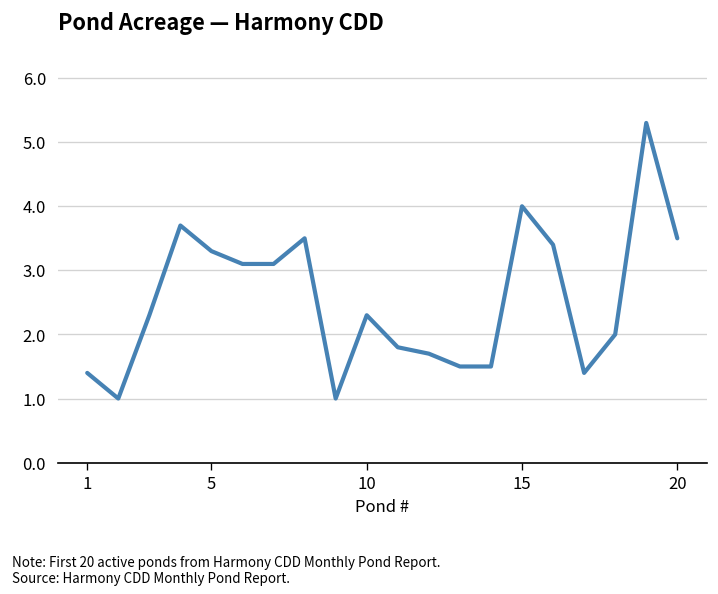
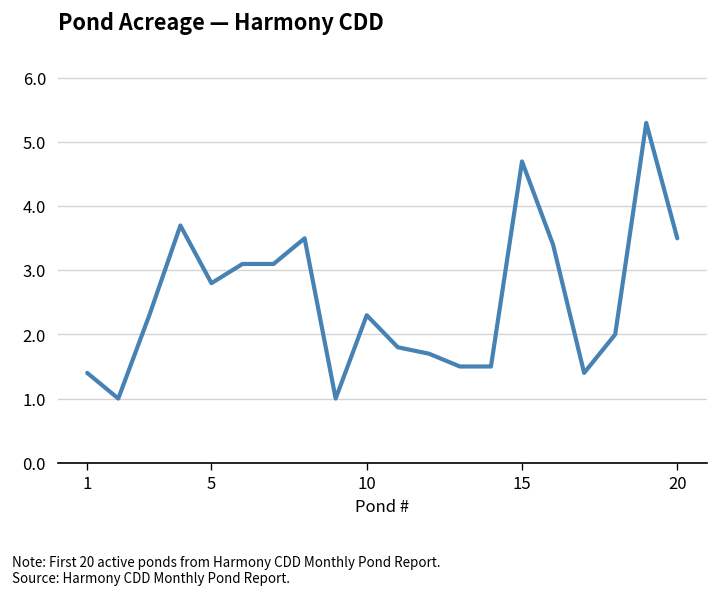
5: 3.3 -> 2.8
15: 4.0 -> 4.7
